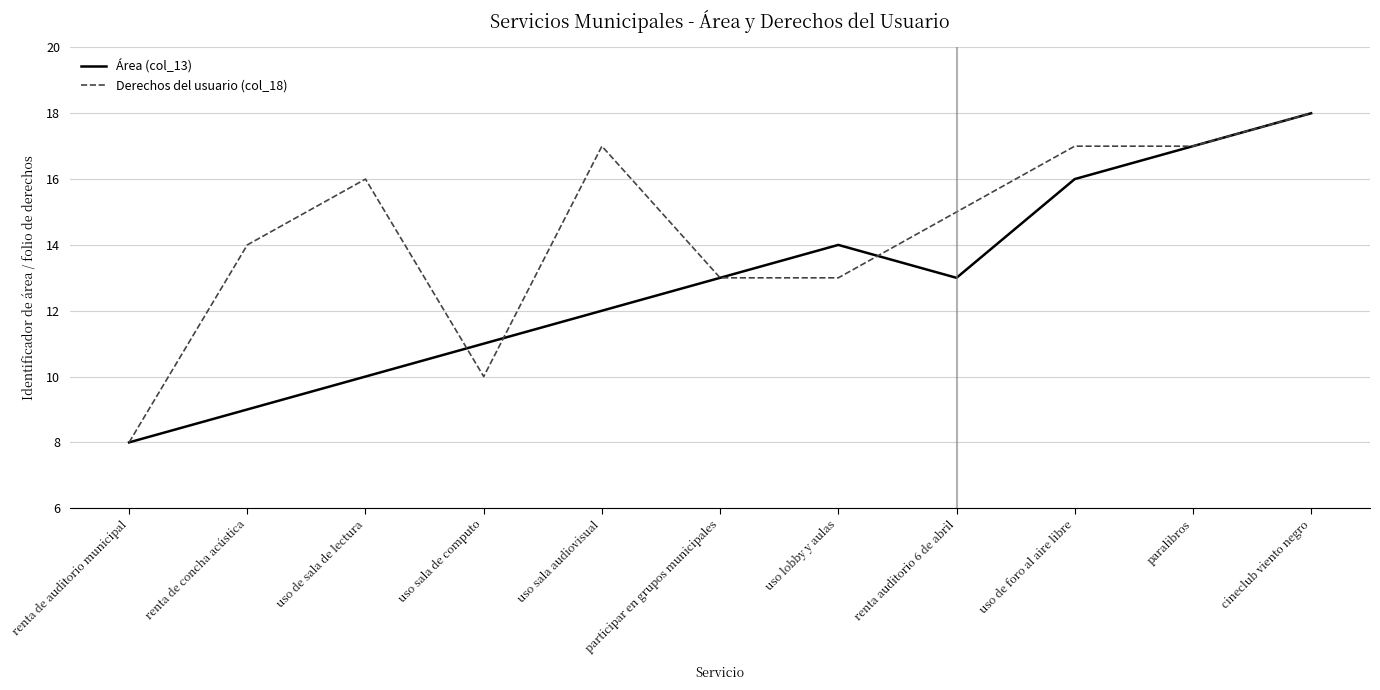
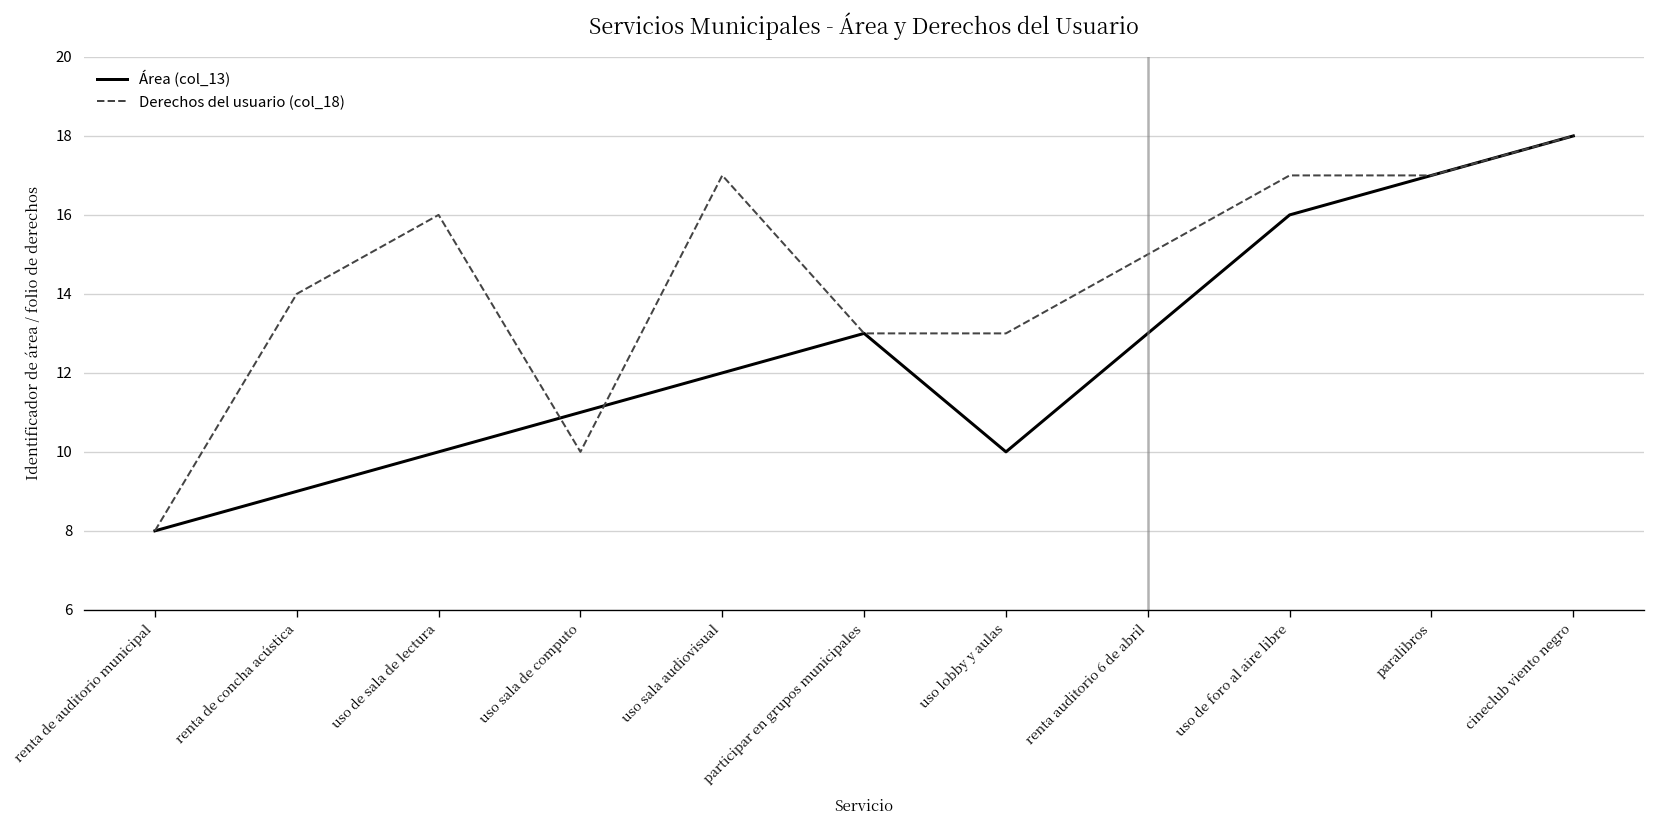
Área (col_13), uso lobby y aulas: 14 -> 10
